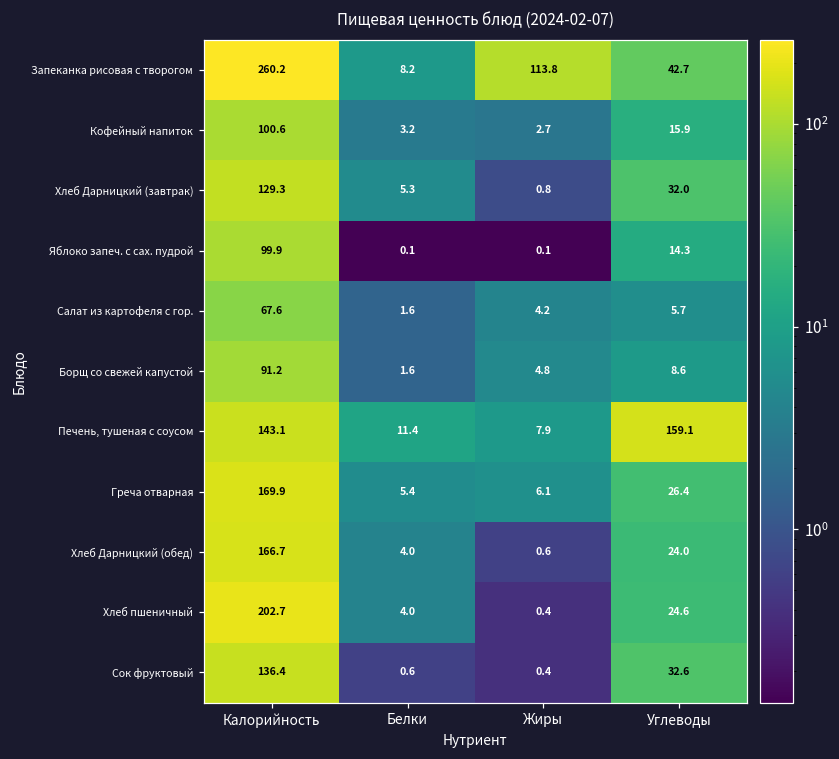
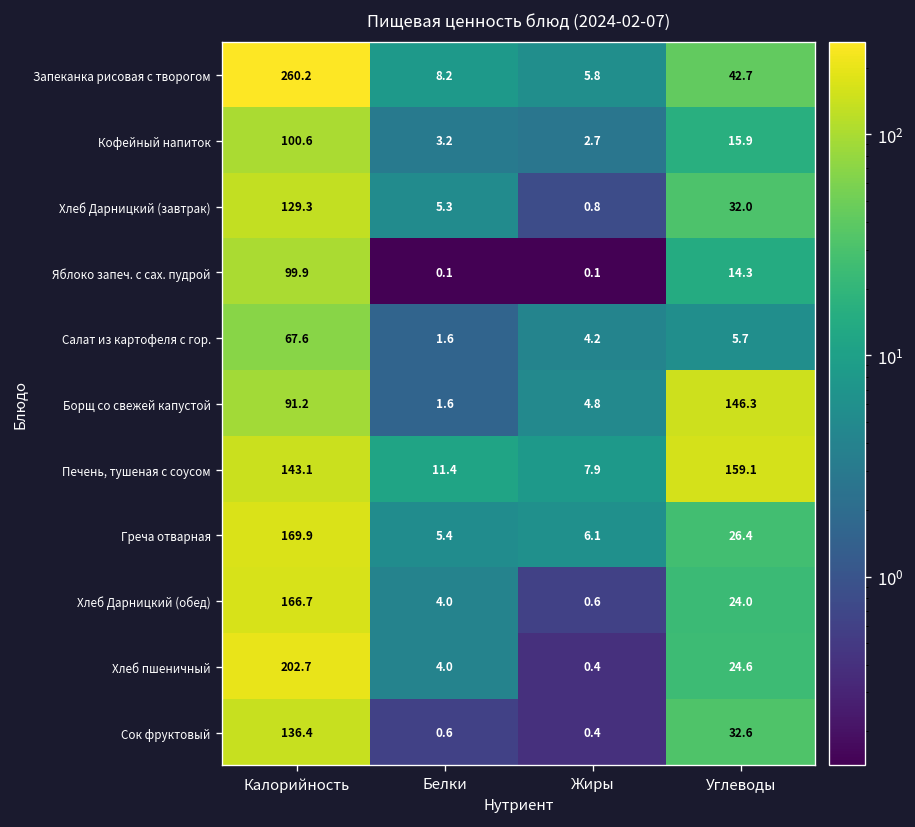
Запеканка рисовая с творогом, Жиры: 113.8 -> 5.8
Борщ со свежей капустой, Углеводы: 8.6 -> 146.3
